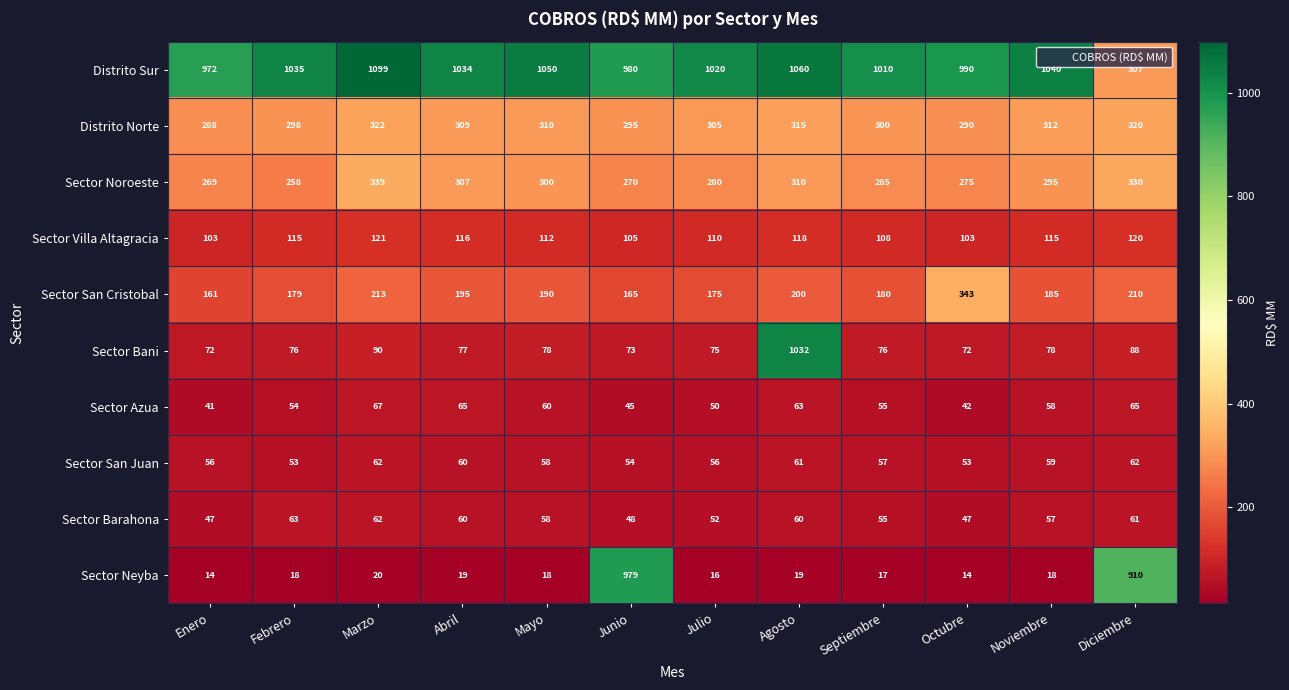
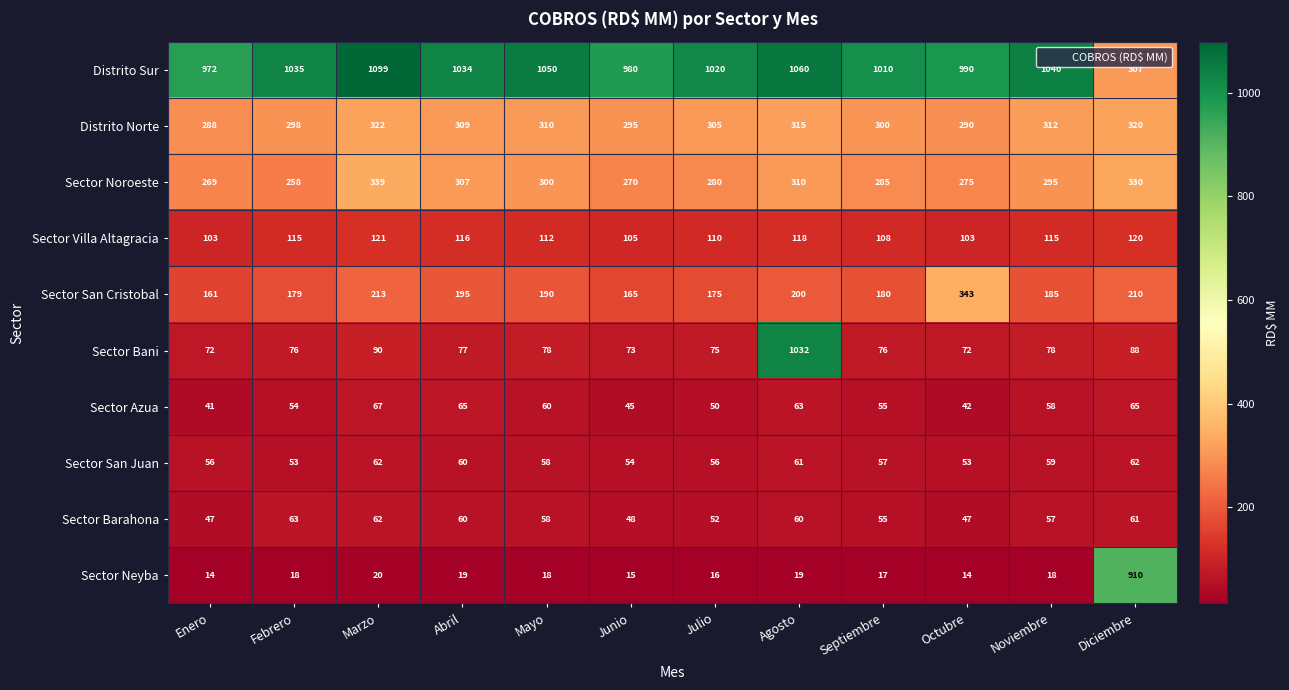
Sector Neyba, Junio: 979 -> 15
